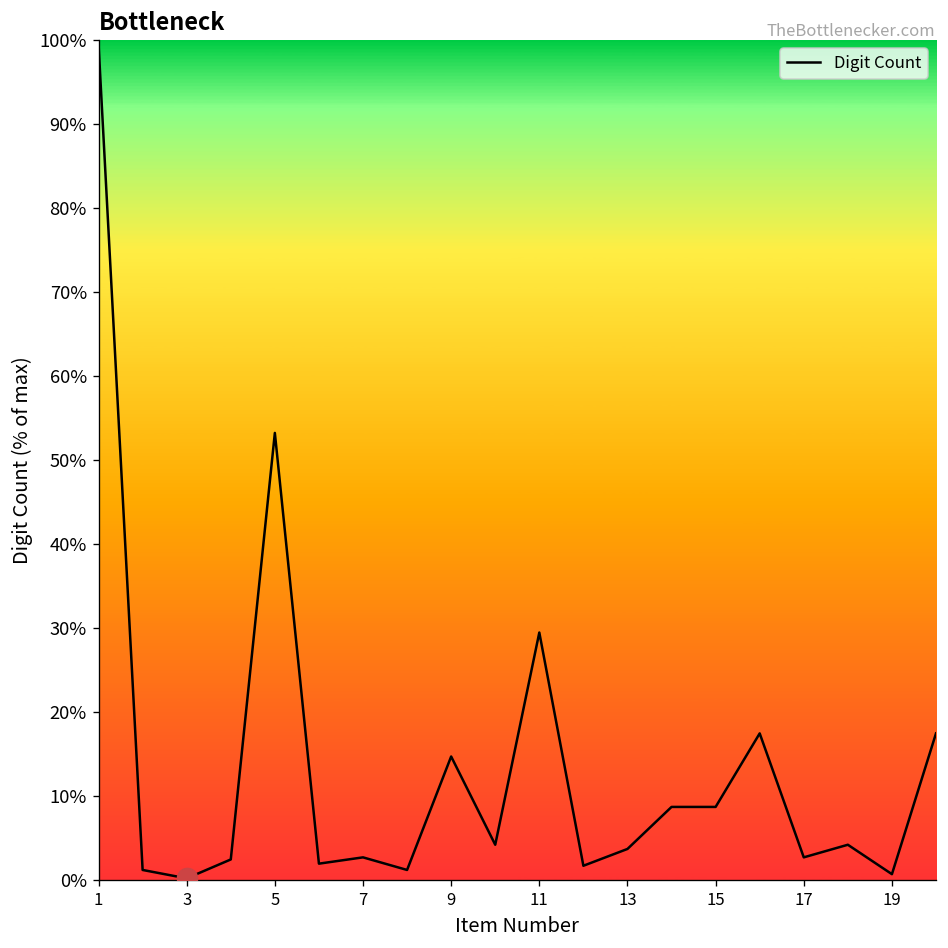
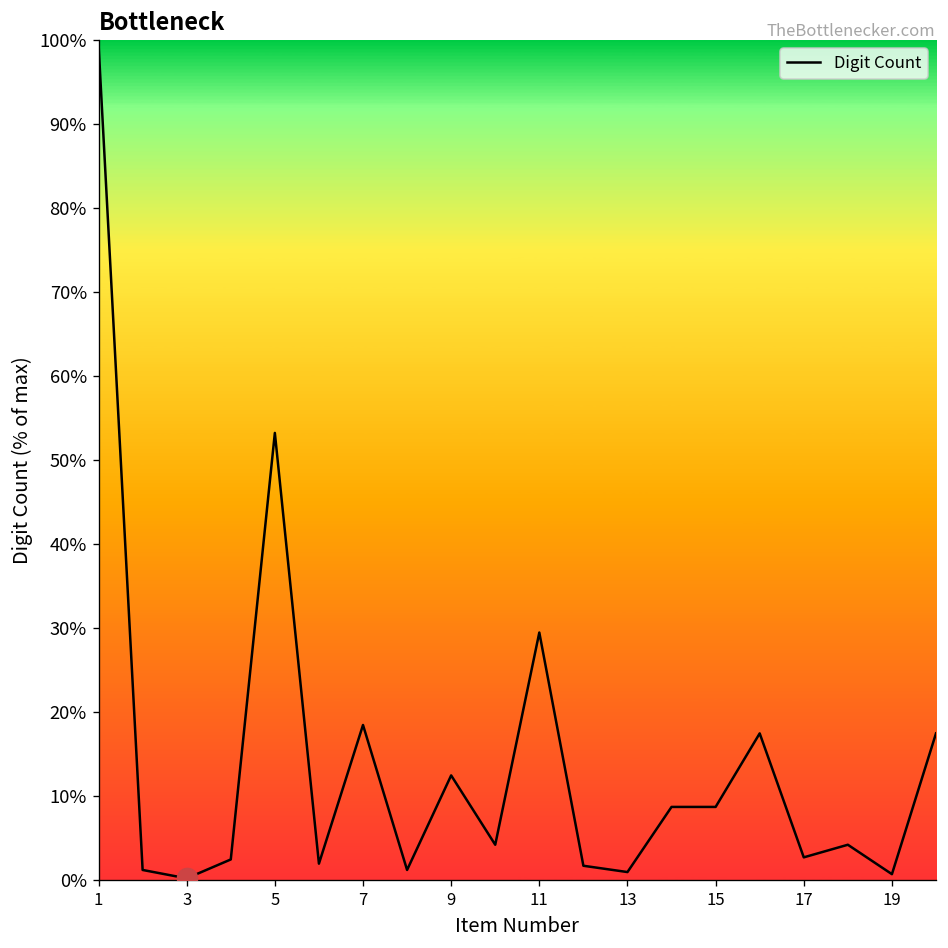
Digit Count, 7: 3% -> 19%
Digit Count, 9: 15% -> 13%
Digit Count, 13: 4% -> 1%
